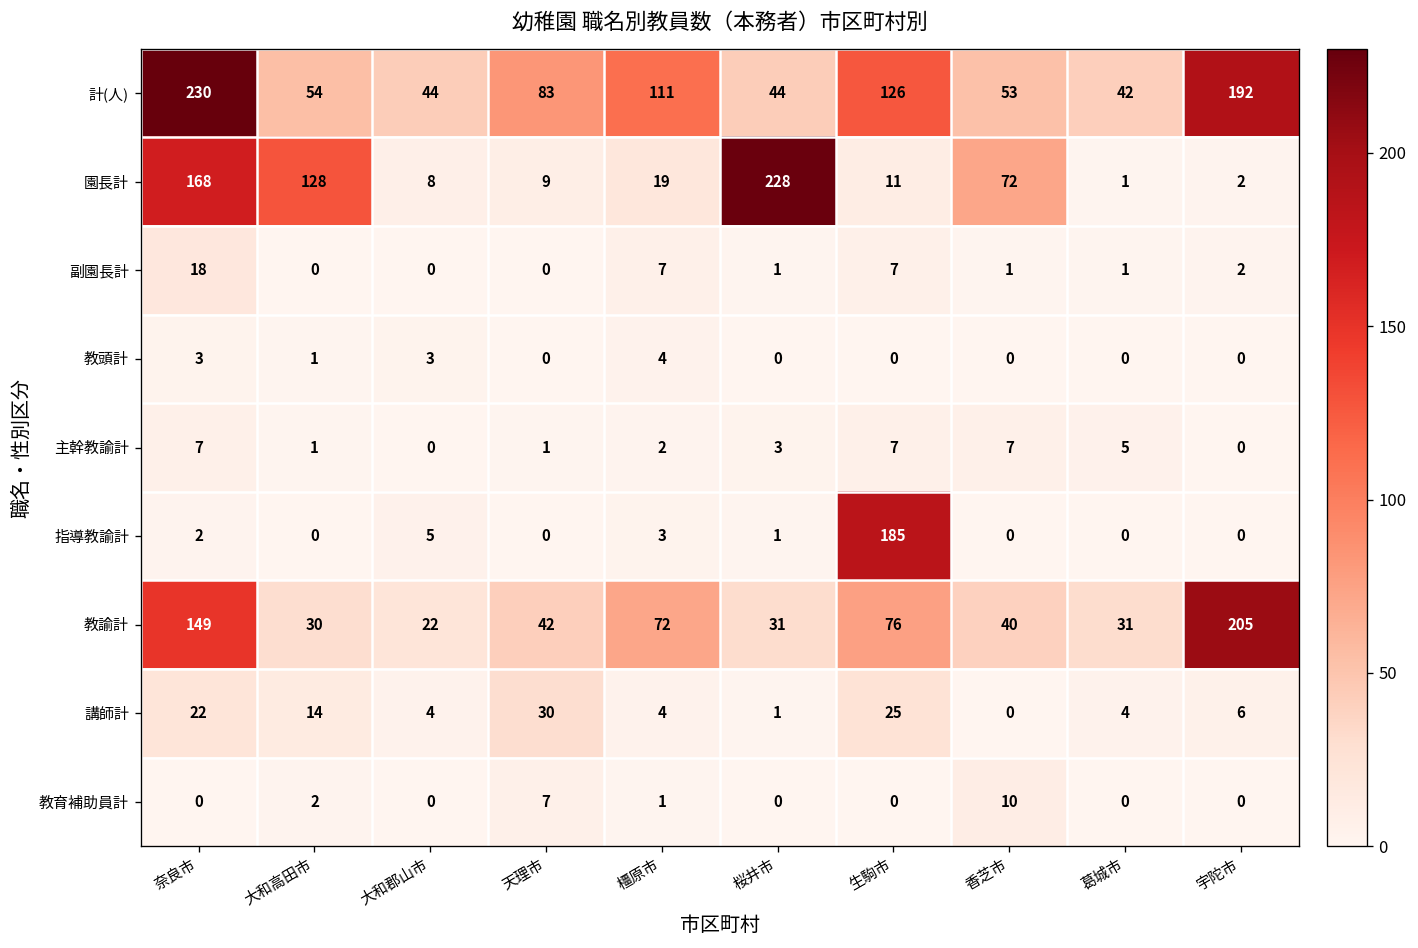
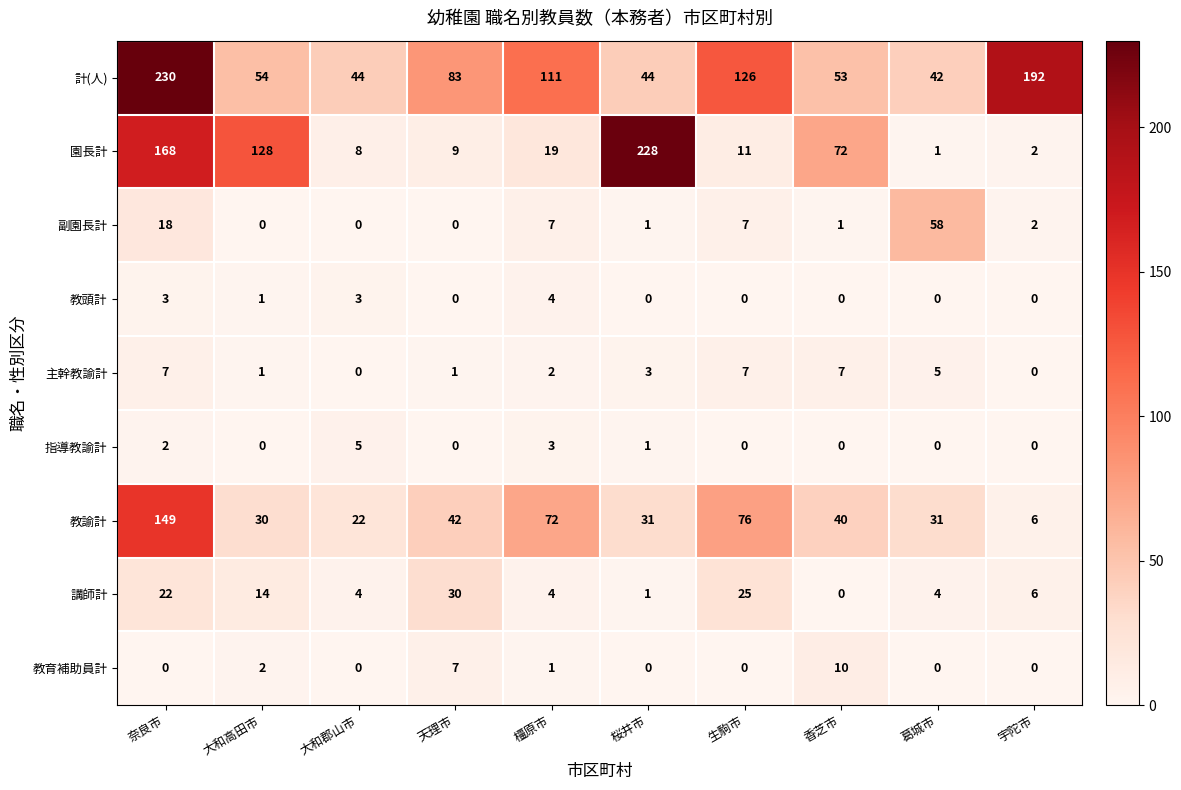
副園長計, 葛城市: 1 -> 58
指導教諭計, 生駒市: 185 -> 0
教諭計, 宇陀市: 205 -> 6
